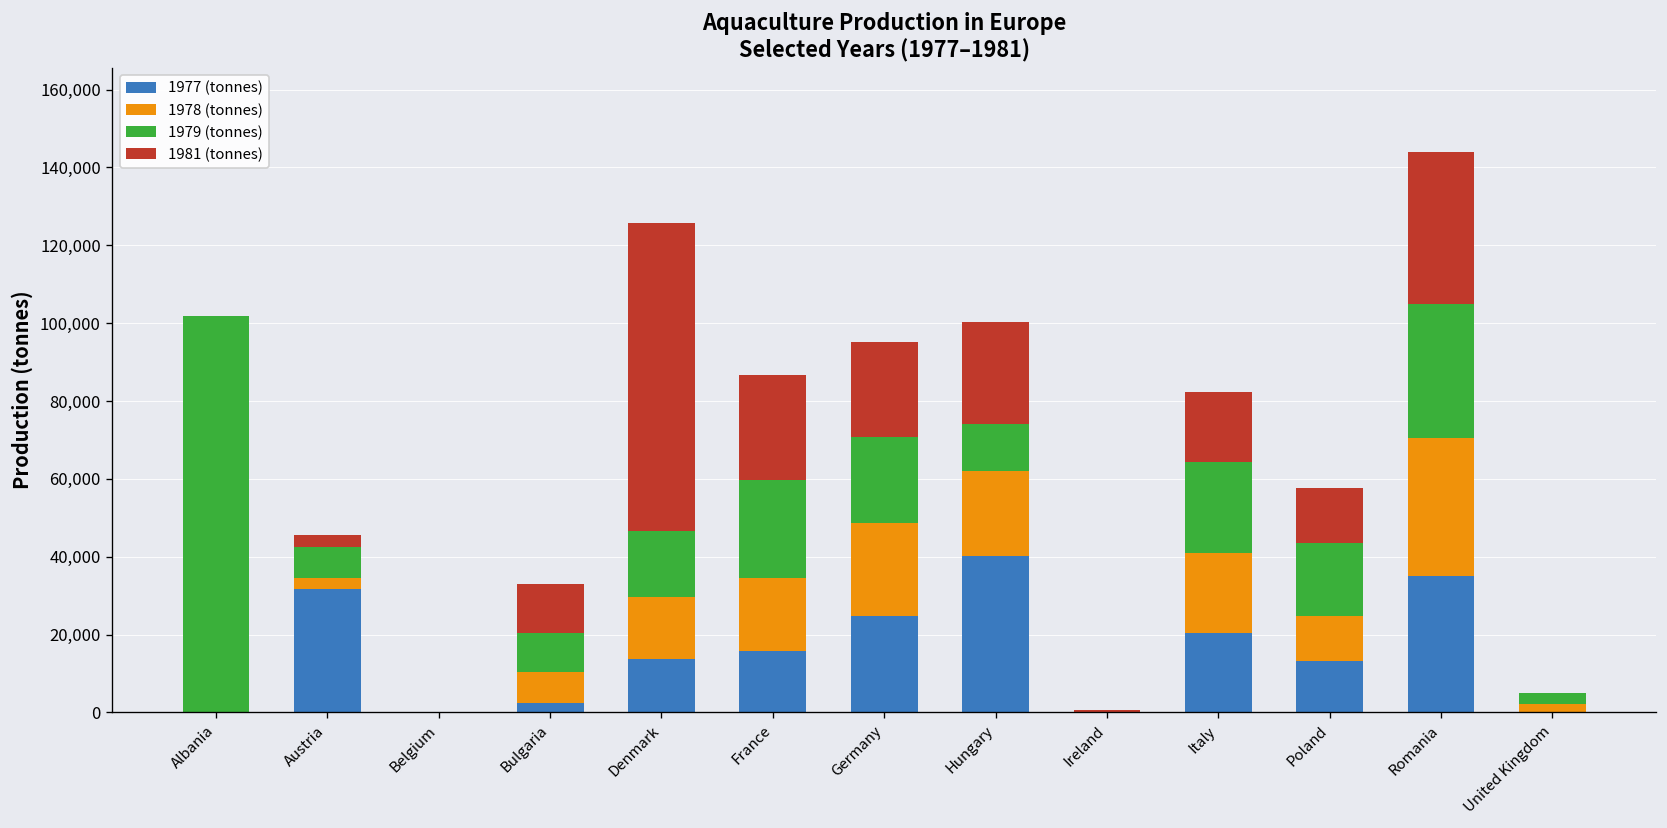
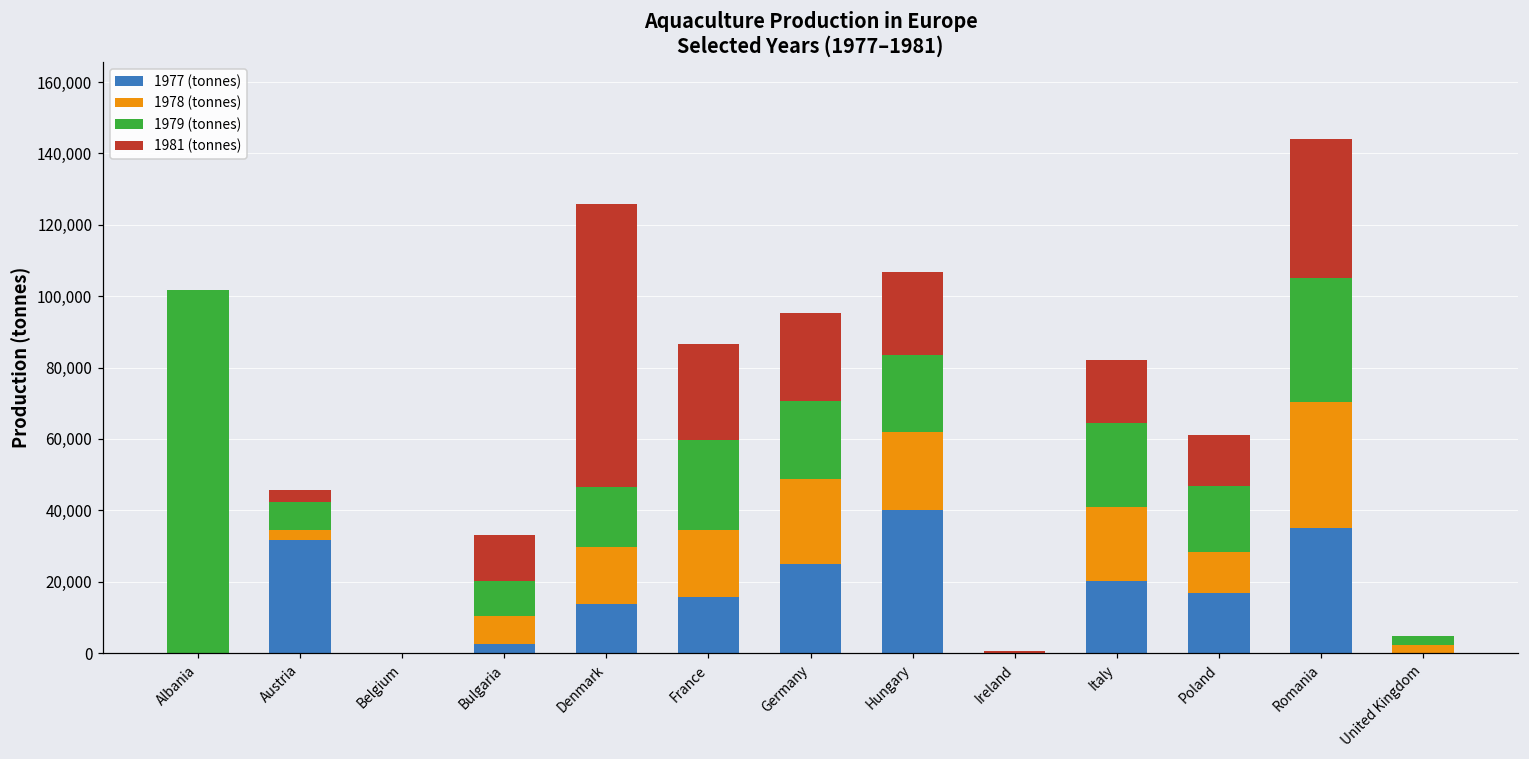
1979 (tonnes), Hungary: 12,000 -> 22,000
1981 (tonnes), Hungary: 26,000 -> 23,000
1977 (tonnes), Poland: 13,000 -> 17,000
